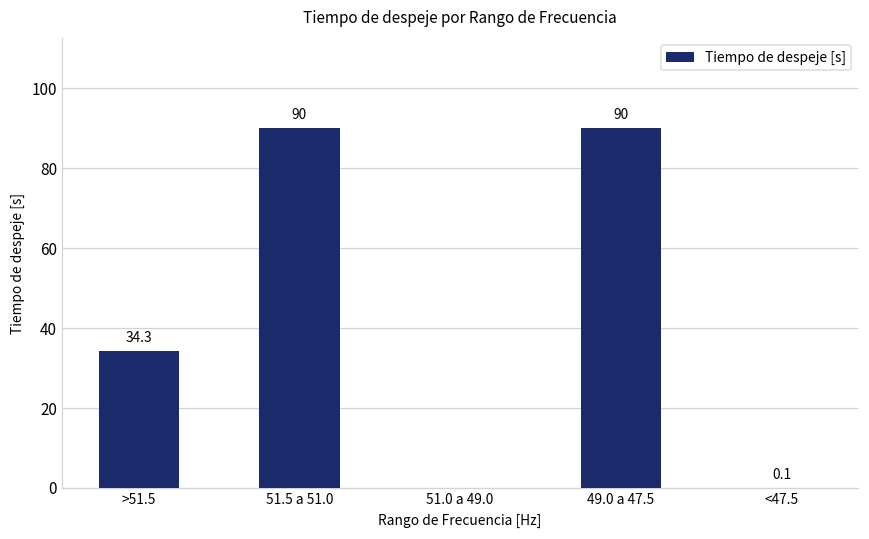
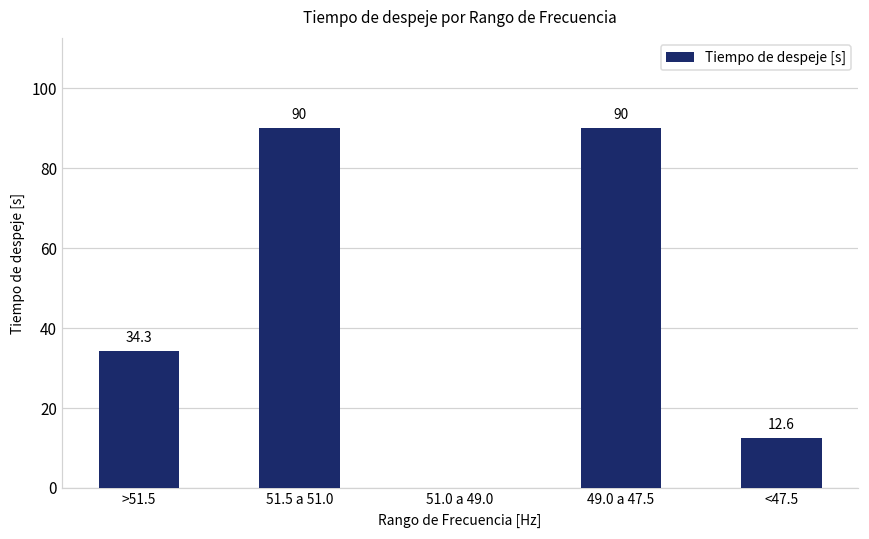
<47.5: 0.1 -> 12.6
